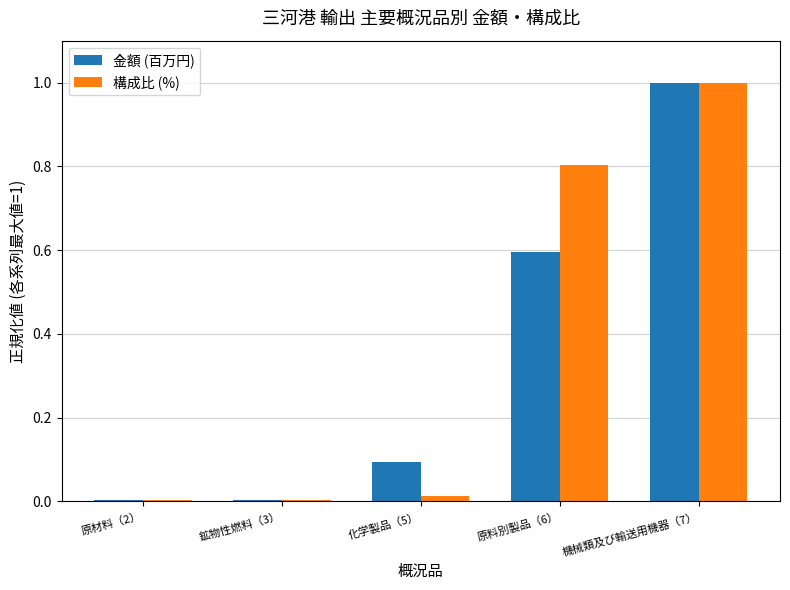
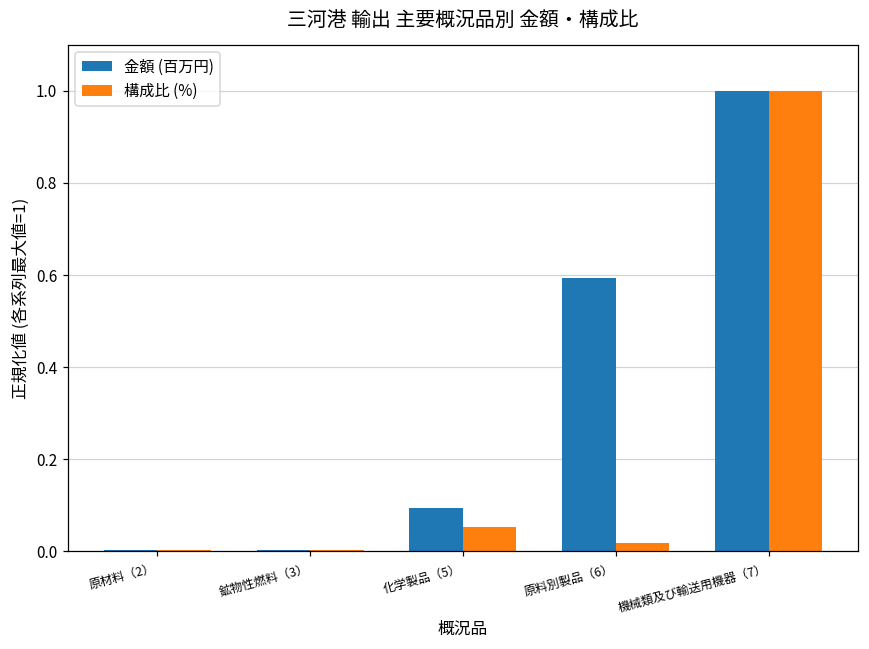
構成比 (%), 化学製品（5）: 0.01 -> 0.05
構成比 (%), 原料別製品（6）: 0.80 -> 0.02
